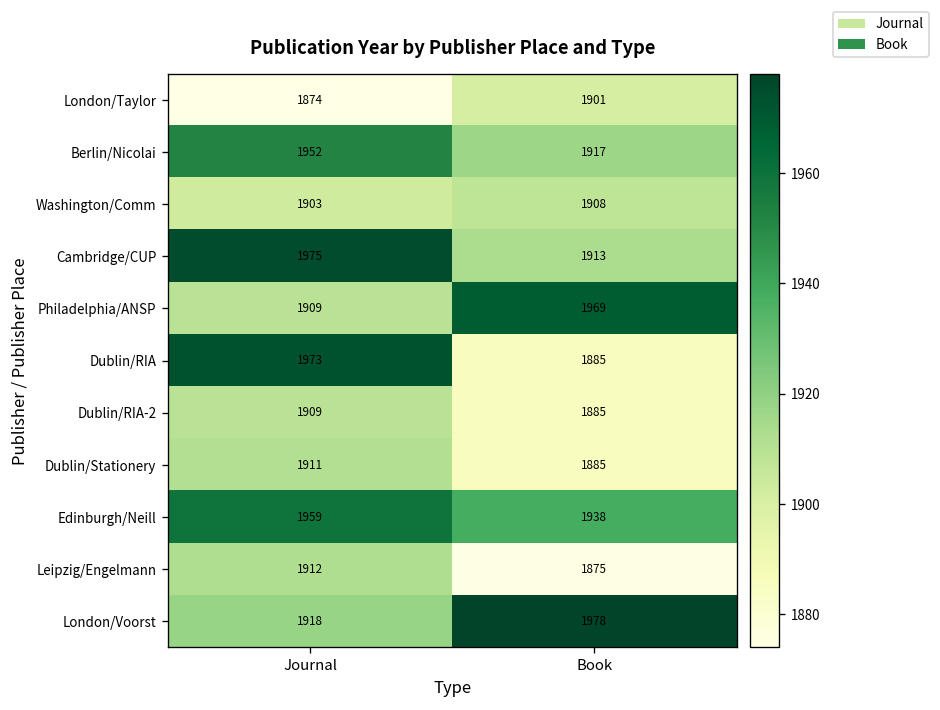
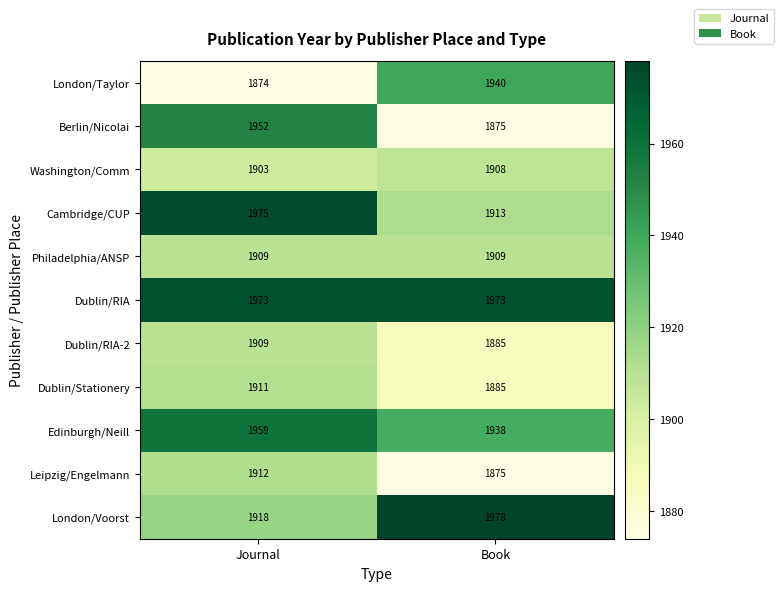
London/Taylor, Book: 1901 -> 1940
Berlin/Nicolai, Book: 1917 -> 1875
Philadelphia/ANSP, Book: 1969 -> 1909
Dublin/RIA, Book: 1885 -> 1973
